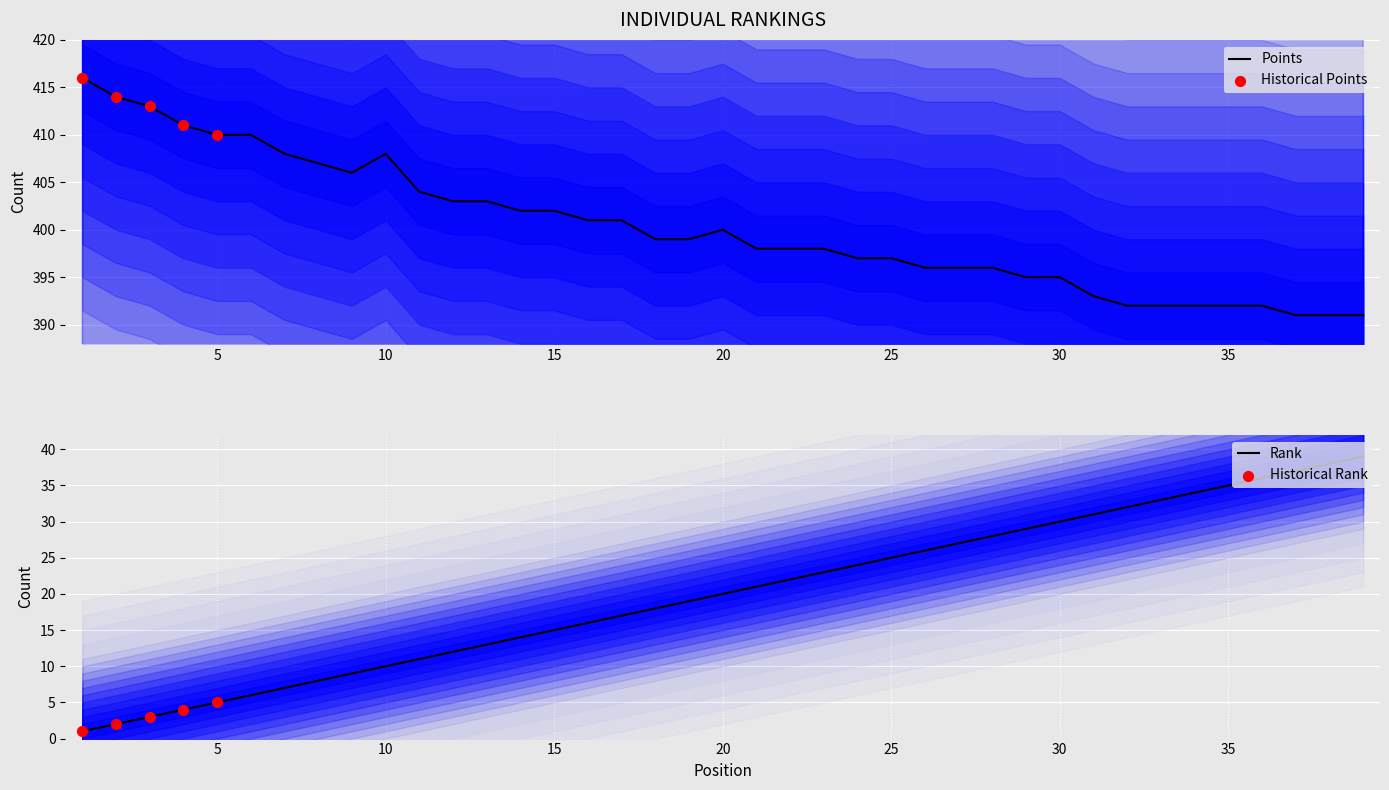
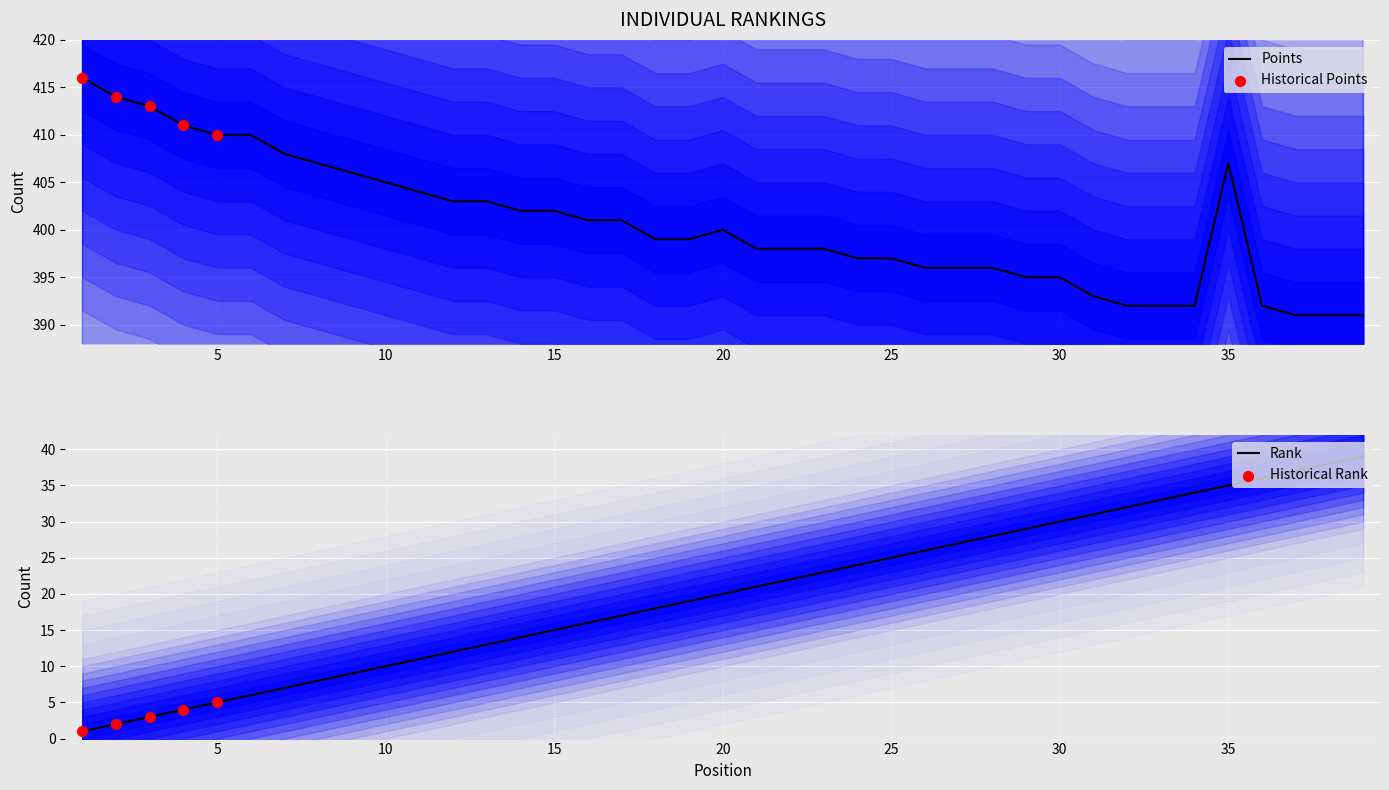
INDIVIDUAL RANKINGS, Points, 10: 408 -> 405
INDIVIDUAL RANKINGS, Points, 35: 392 -> 407
